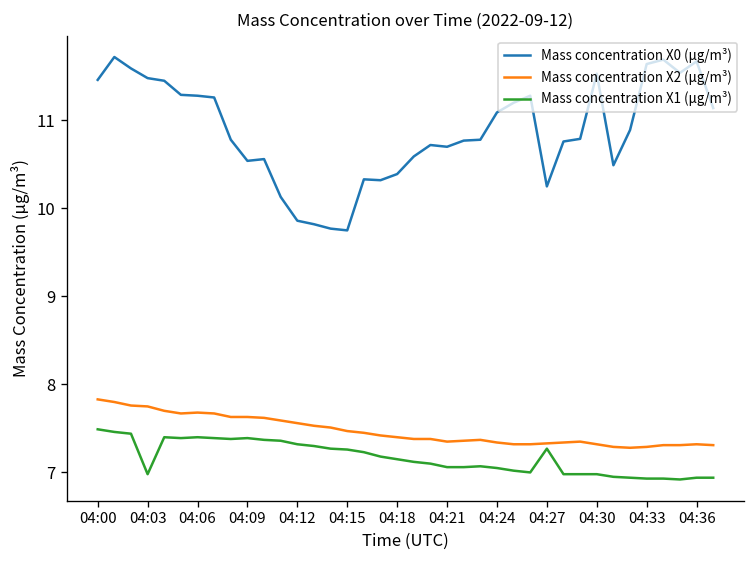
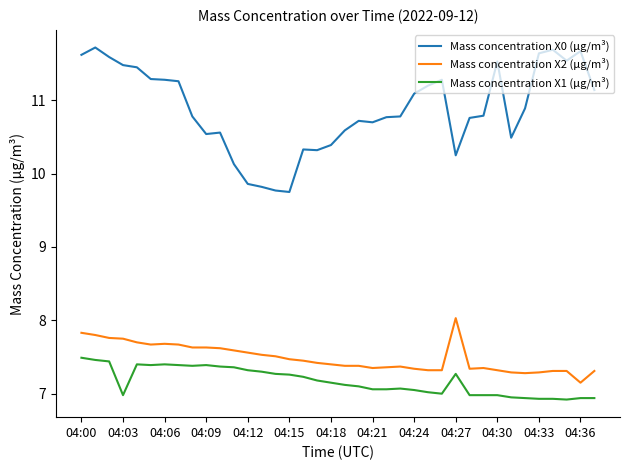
Mass concentration X0 (μg/m³), 04:00: 11.5 -> 11.6
Mass concentration X2 (μg/m³), 04:27: 7.3 -> 8.0
Mass concentration X2 (μg/m³), 04:36: 7.3 -> 7.2
